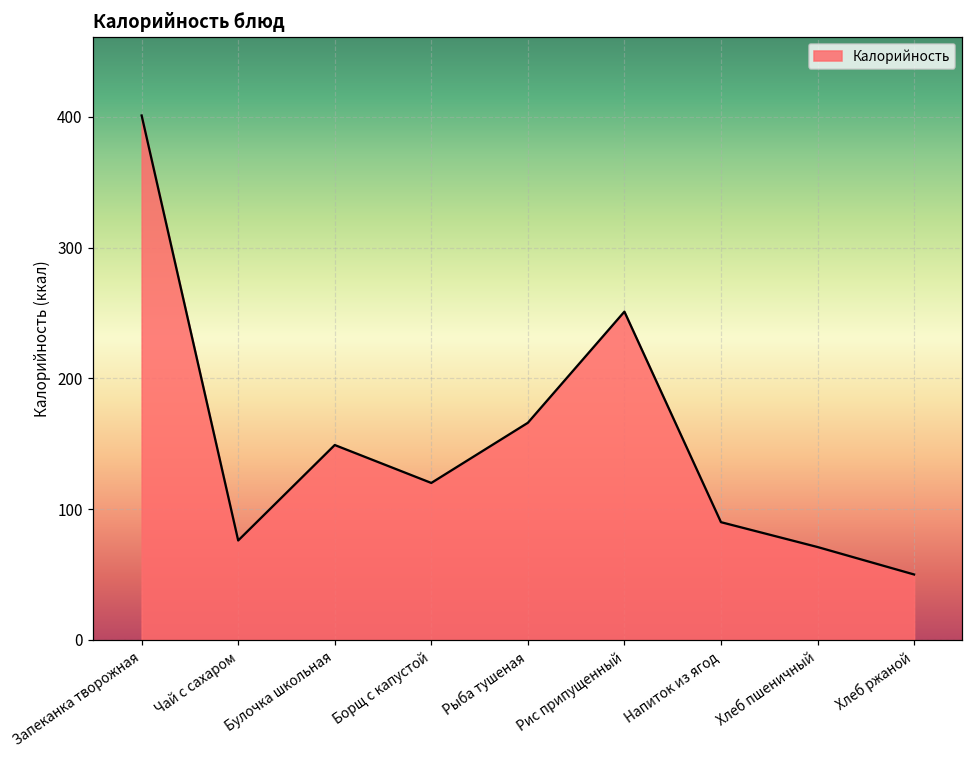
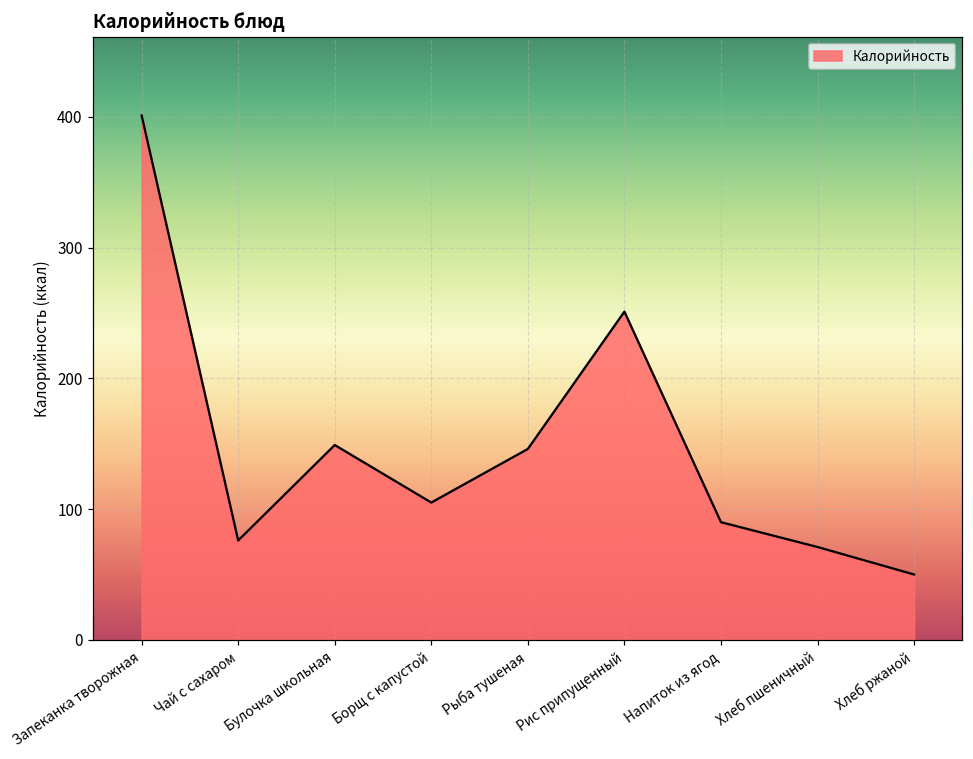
Борщ с капустой: 120 -> 105
Рыба тушеная: 166 -> 146
